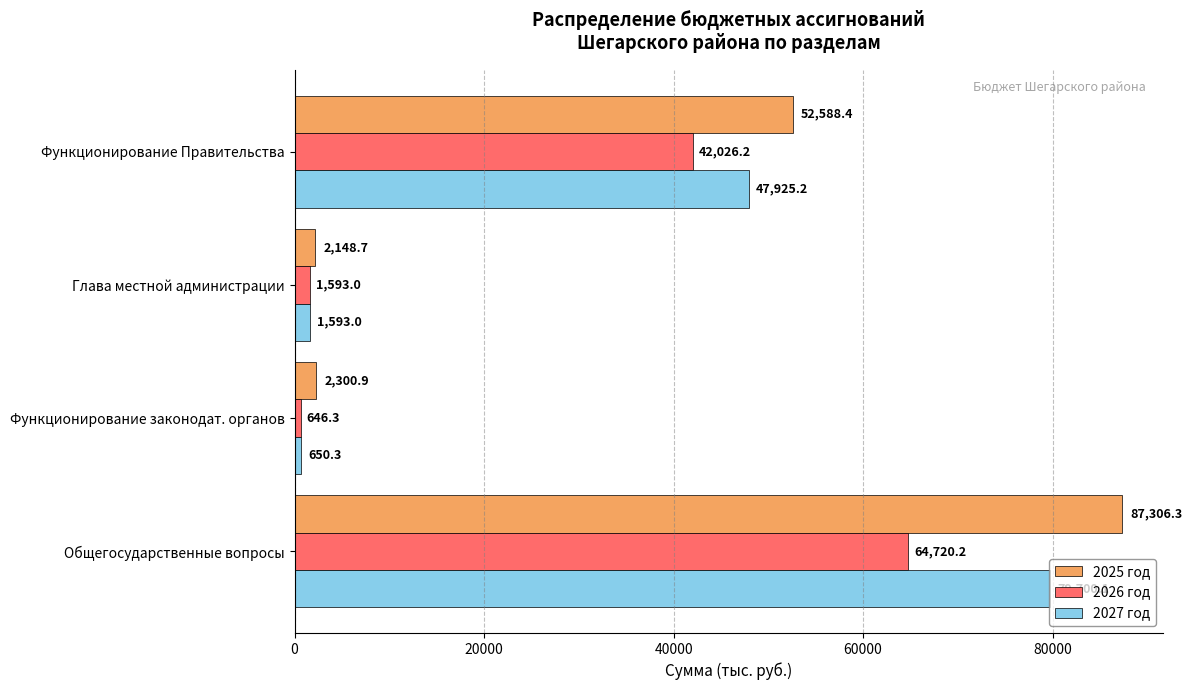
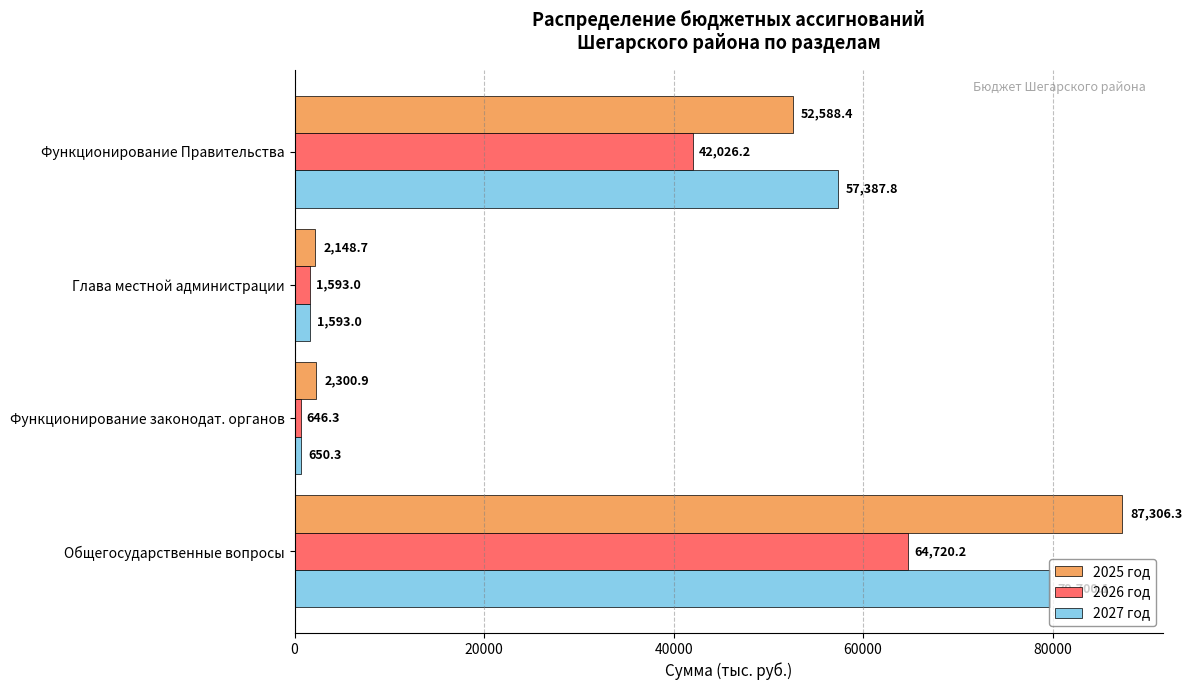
2027 год, Функционирование Правительства: 47,925.2 -> 57,387.8
